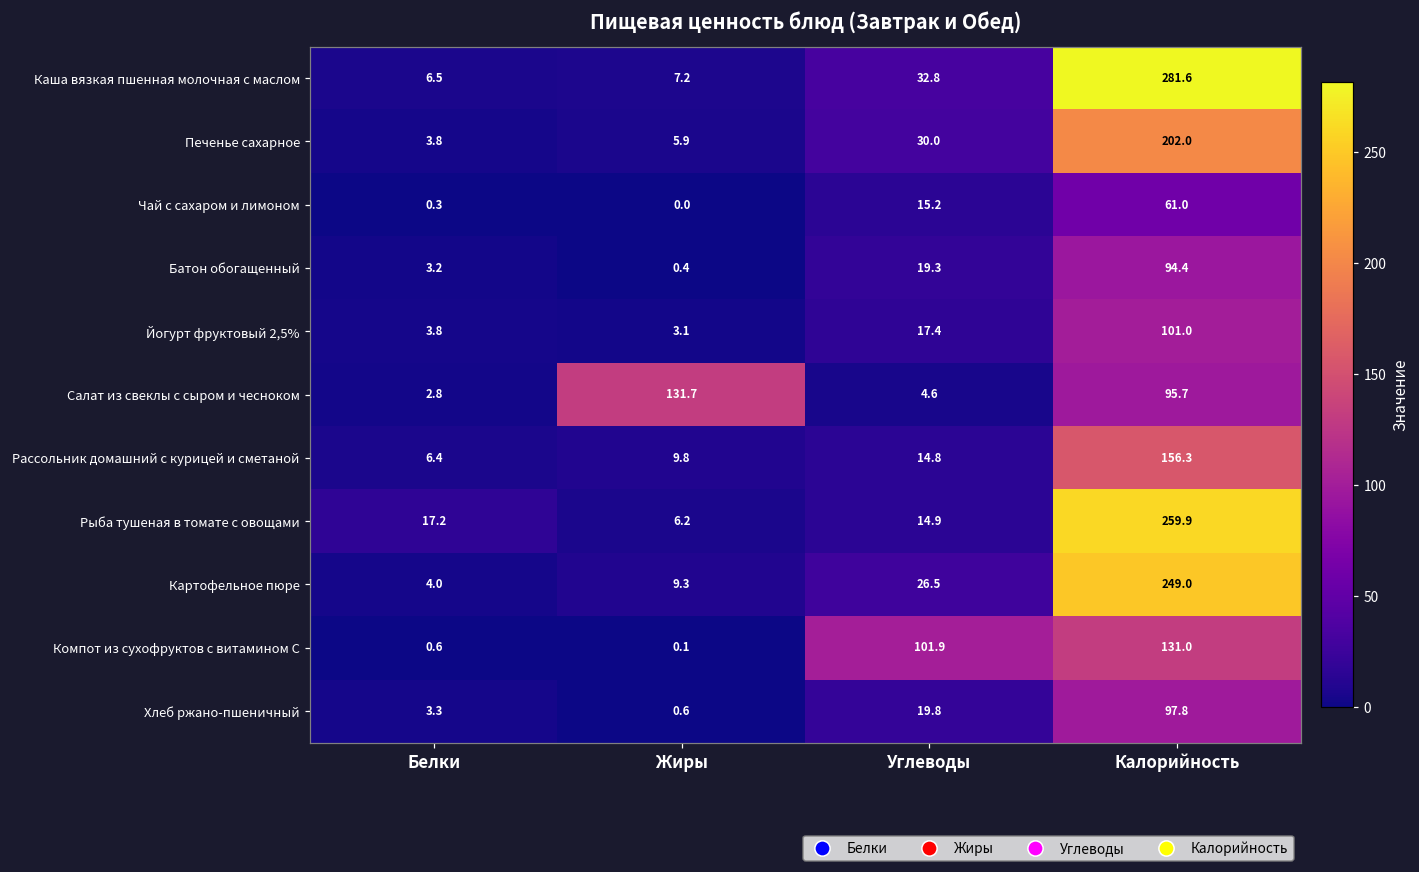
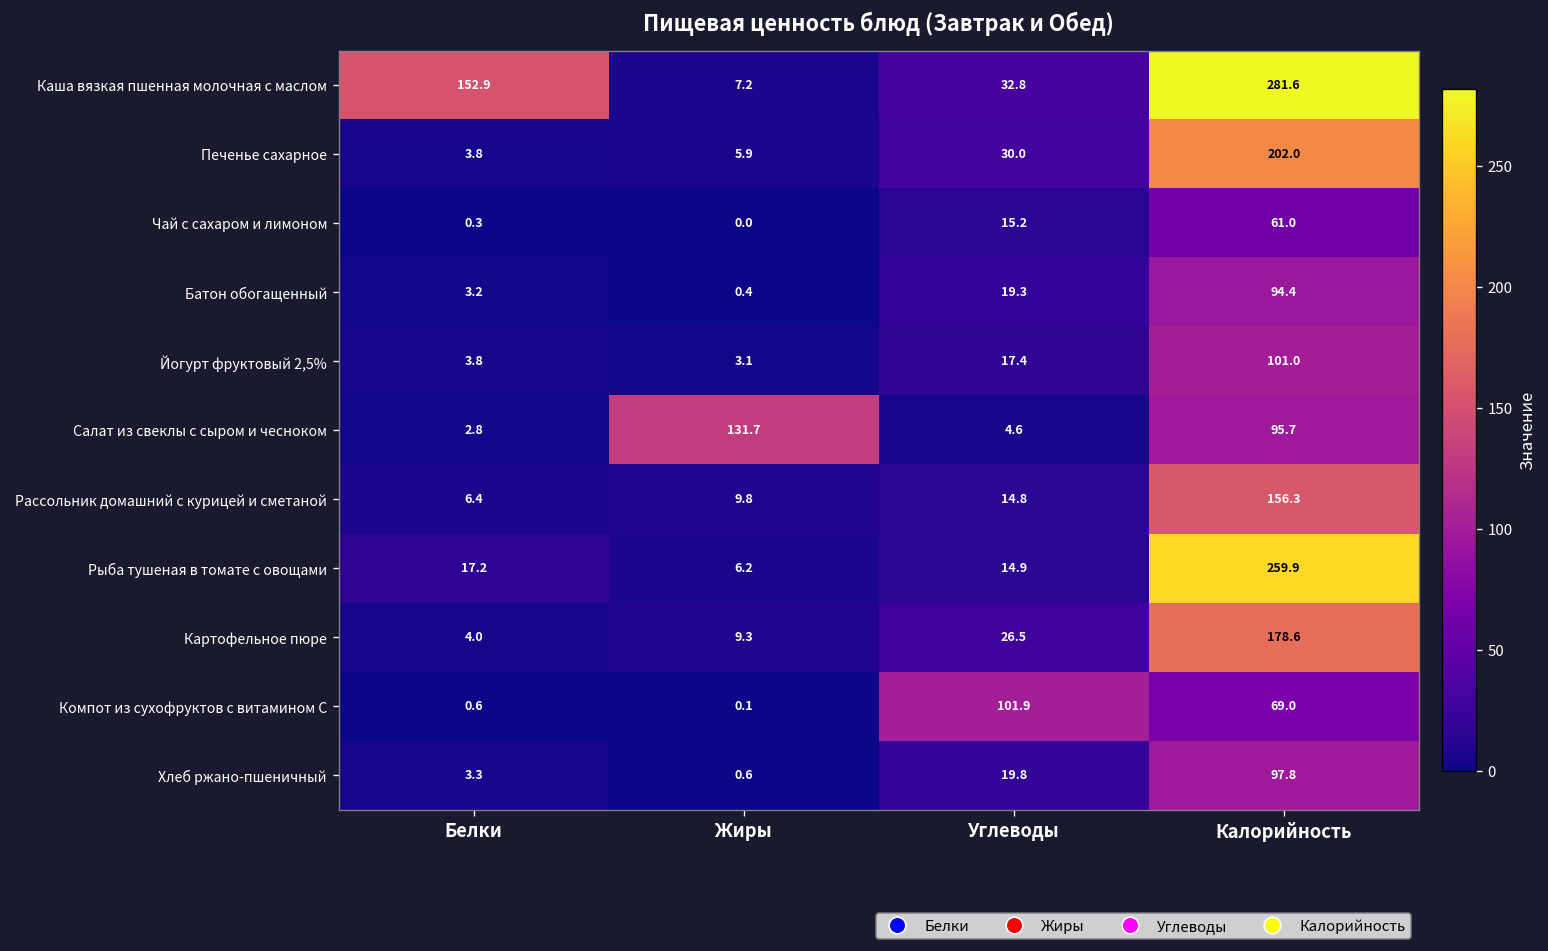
Каша вязкая пшенная молочная с маслом, Белки: 6.5 -> 152.9
Картофельное пюре, Калорийность: 249.0 -> 178.6
Компот из сухофруктов с витамином С, Калорийность: 131.0 -> 69.0
